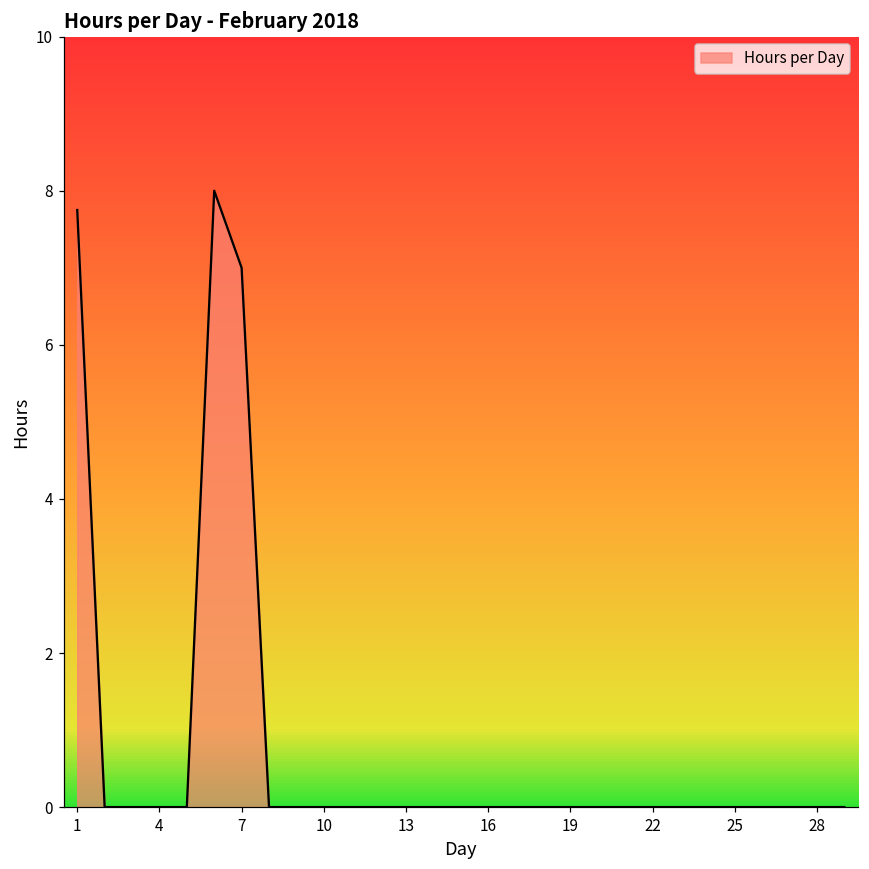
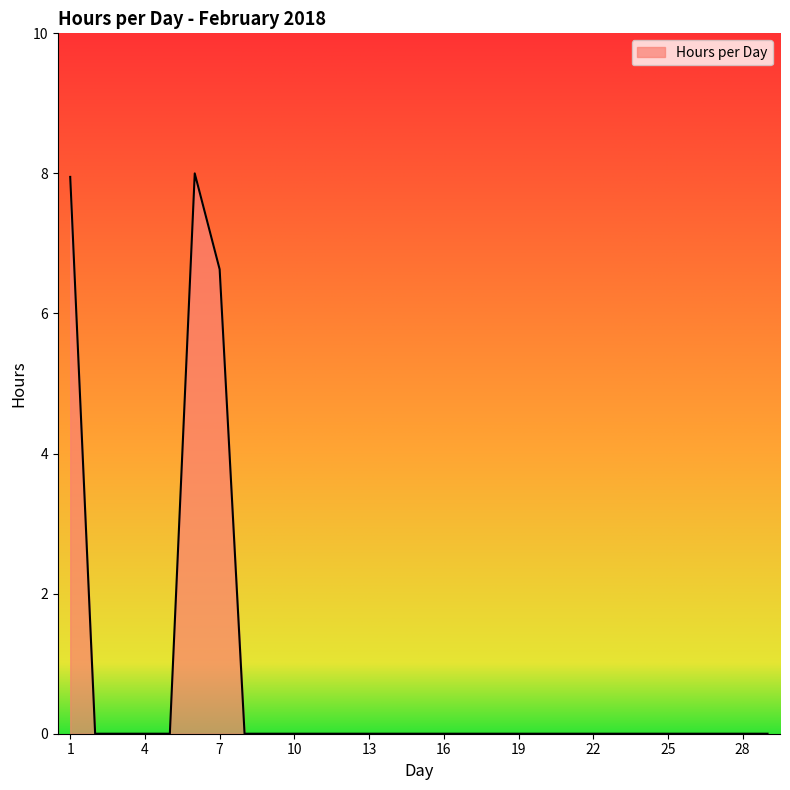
1: 7.8 -> 8.0
7: 7.0 -> 6.6
